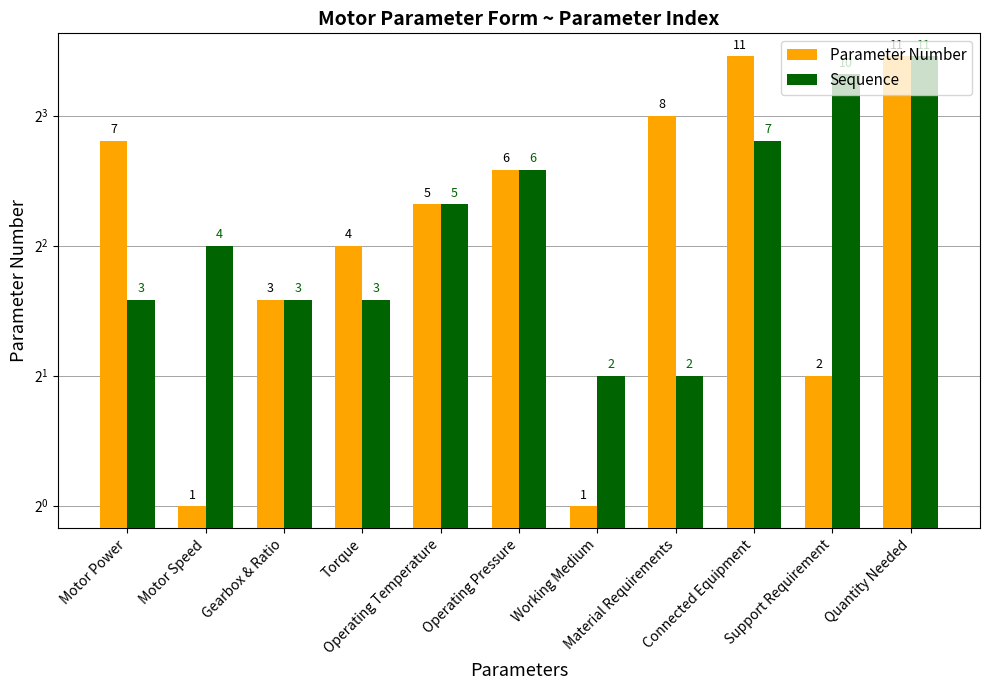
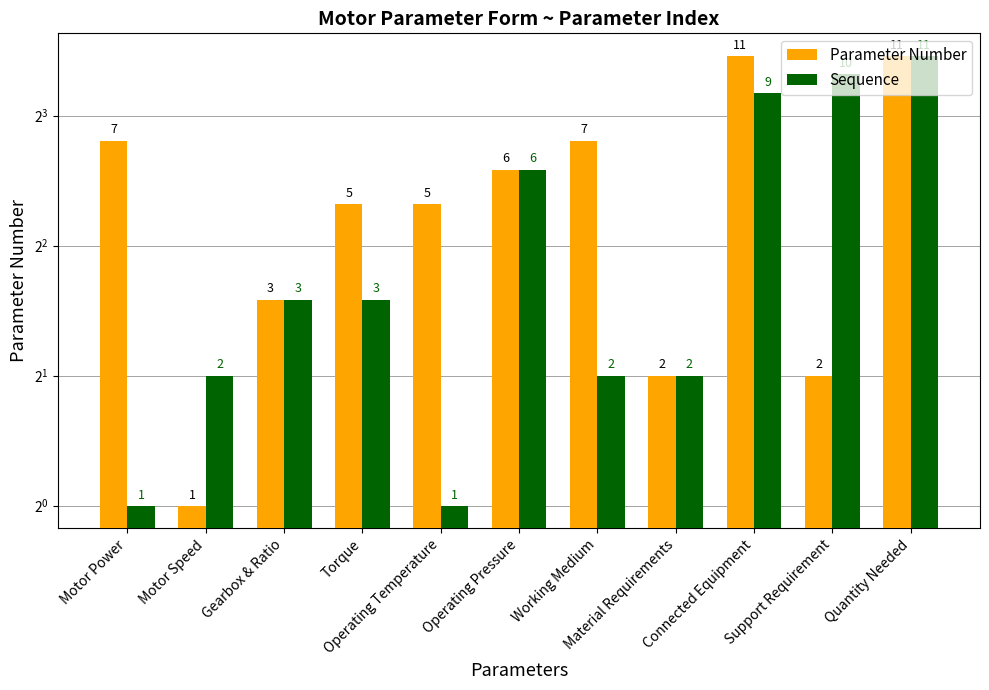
Sequence, Motor Power: 3 -> 1
Sequence, Motor Speed: 4 -> 2
Parameter Number, Torque: 4 -> 5
Sequence, Operating Temperature: 5 -> 1
Parameter Number, Working Medium: 1 -> 7
Parameter Number, Material Requirements: 8 -> 2
Sequence, Connected Equipment: 7 -> 9
